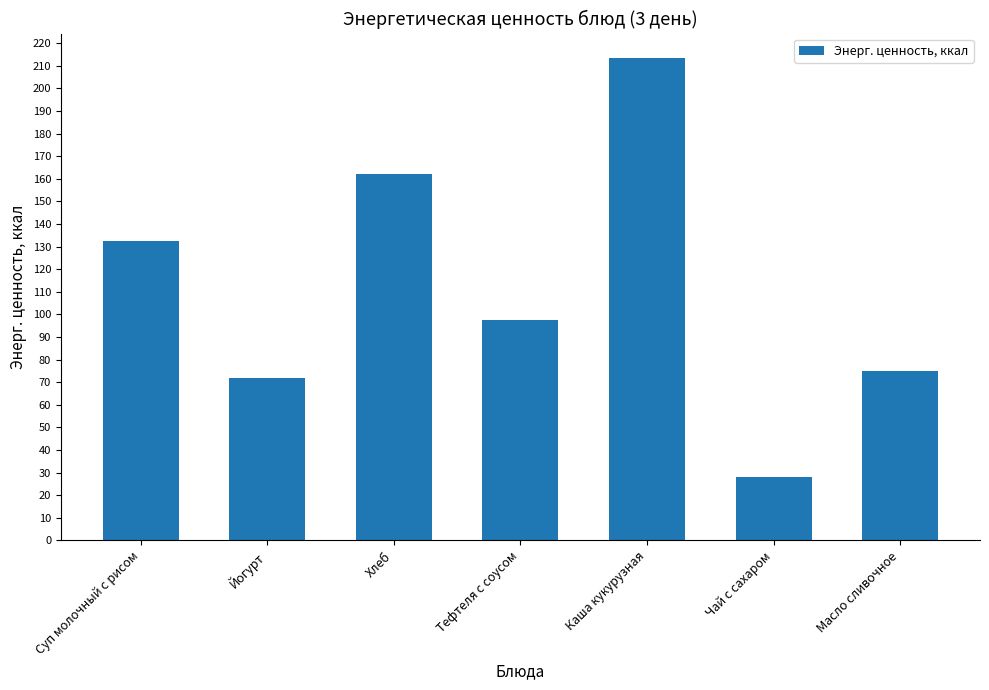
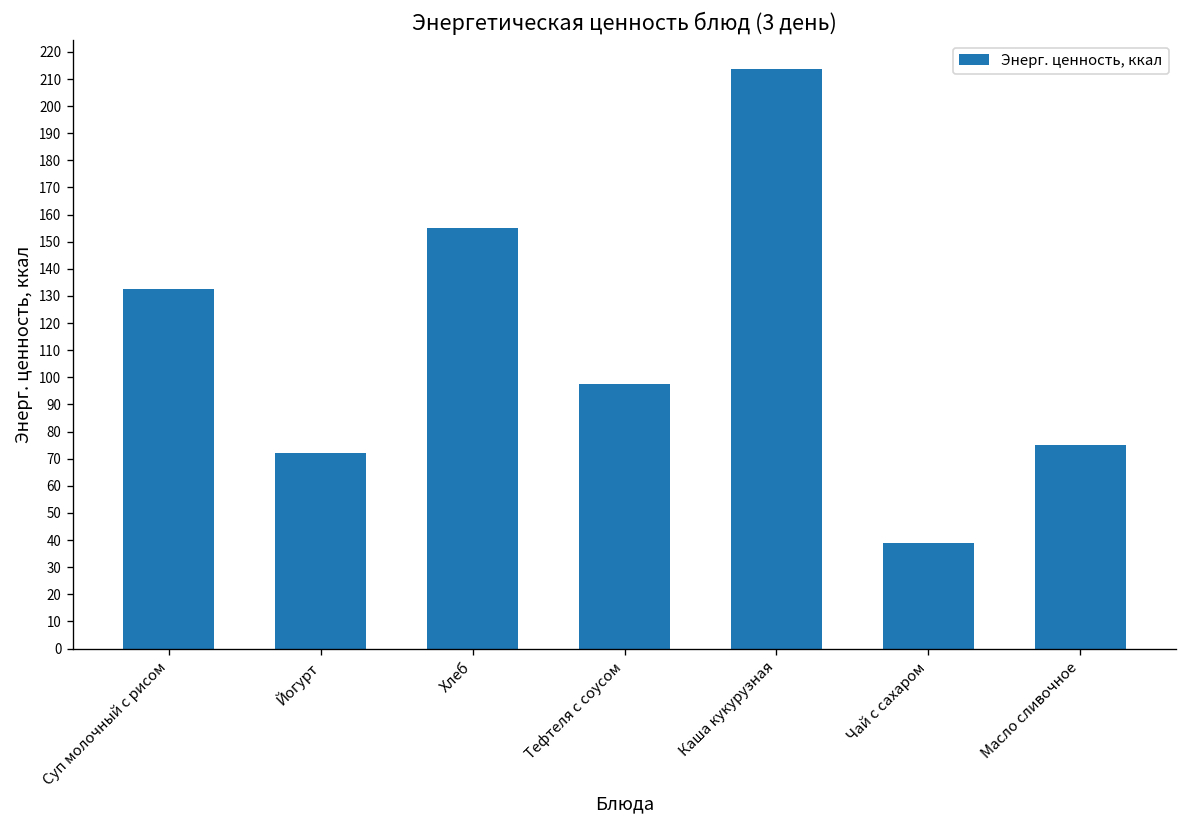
Хлеб: 162 -> 155
Чай с сахаром: 28 -> 39
